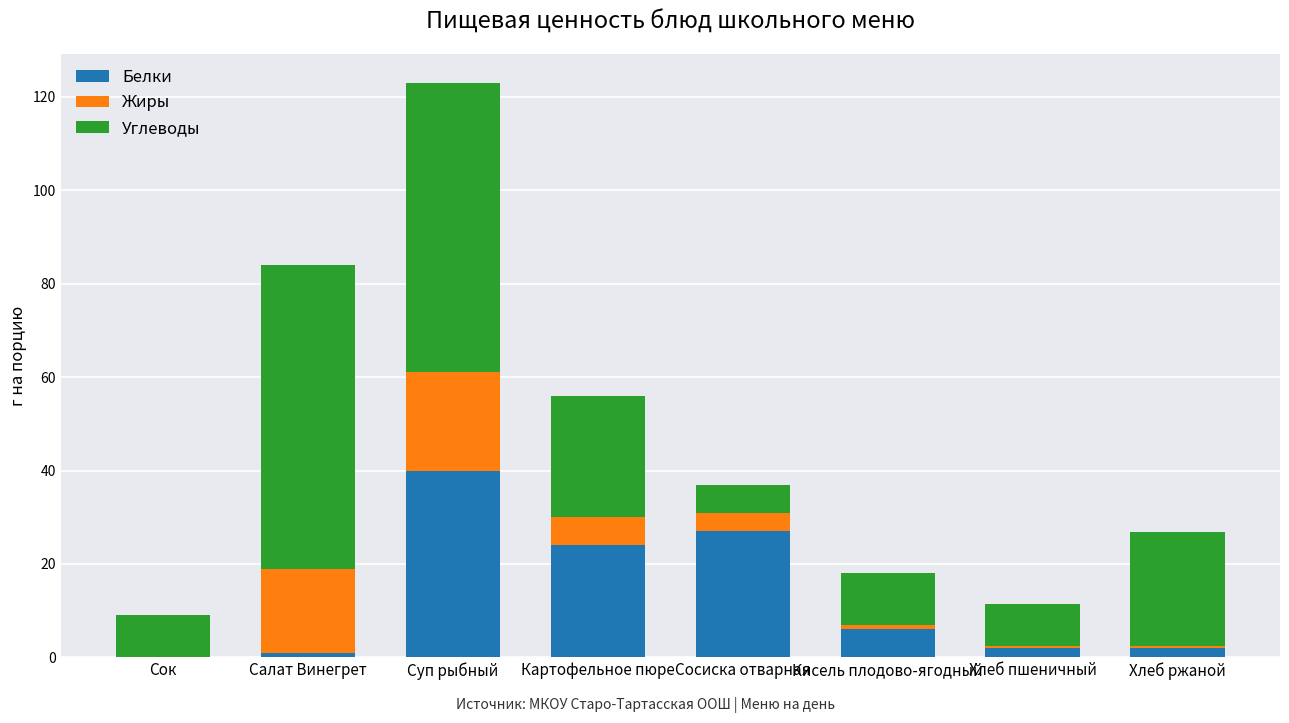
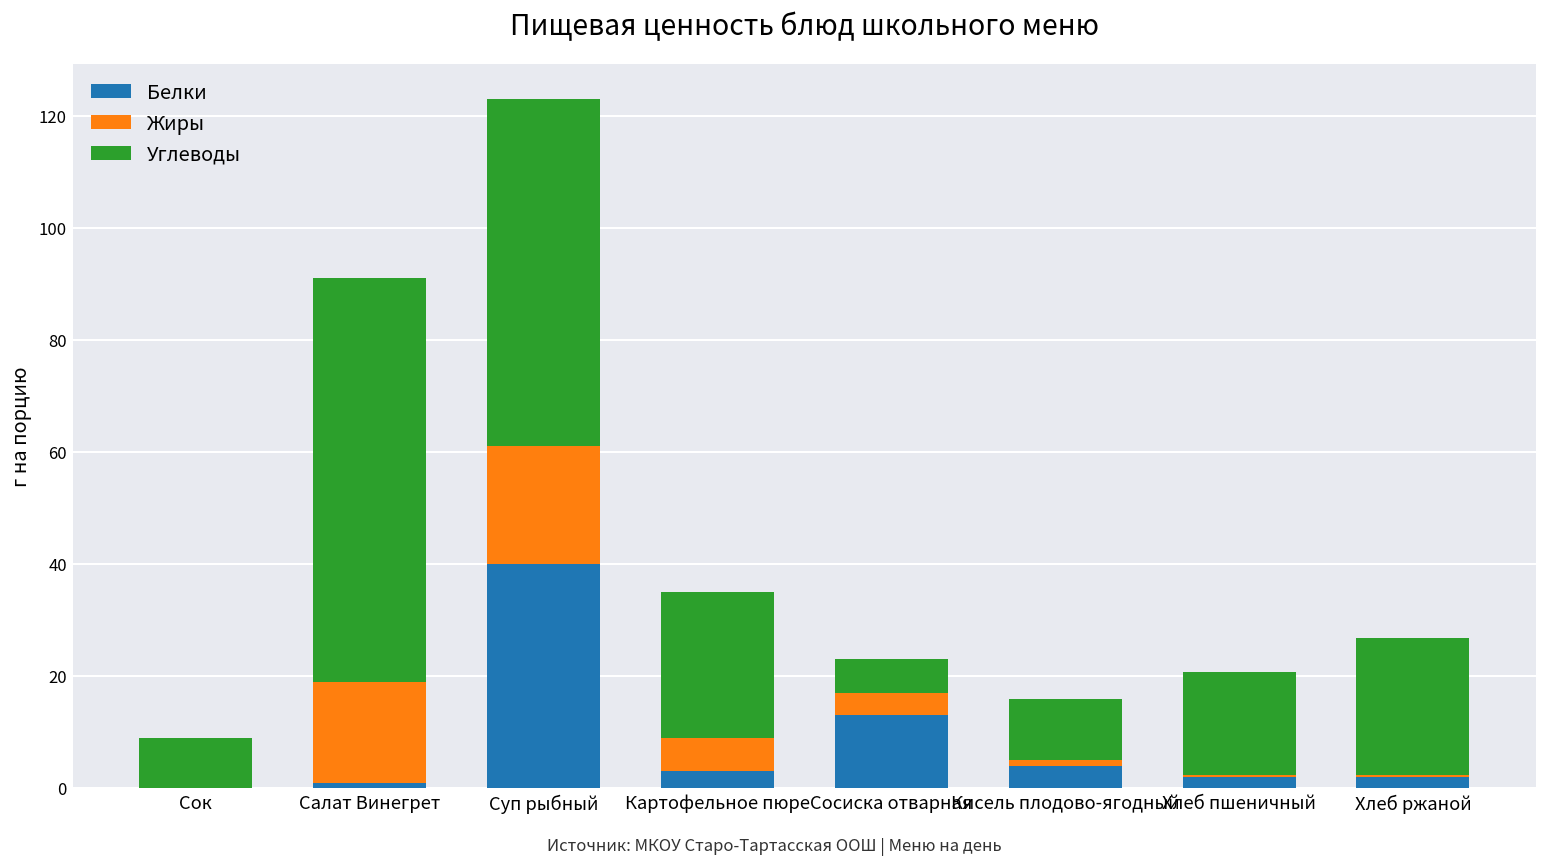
Углеводы, Салат Винегрет: 65 -> 72
Белки, Картофельное пюре: 24 -> 3
Белки, Сосиска отварная: 27 -> 13
Белки, Кисель плодово-ягодный: 6 -> 4
Углеводы, Хлеб пшеничный: 9 -> 18
